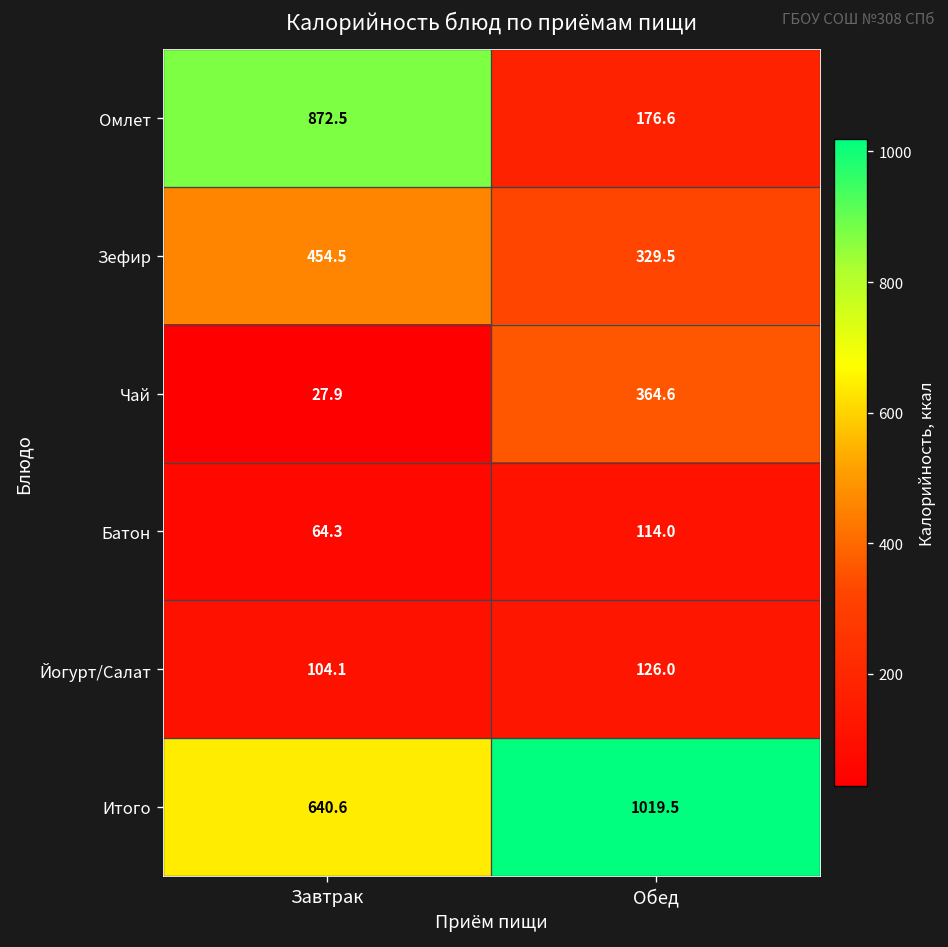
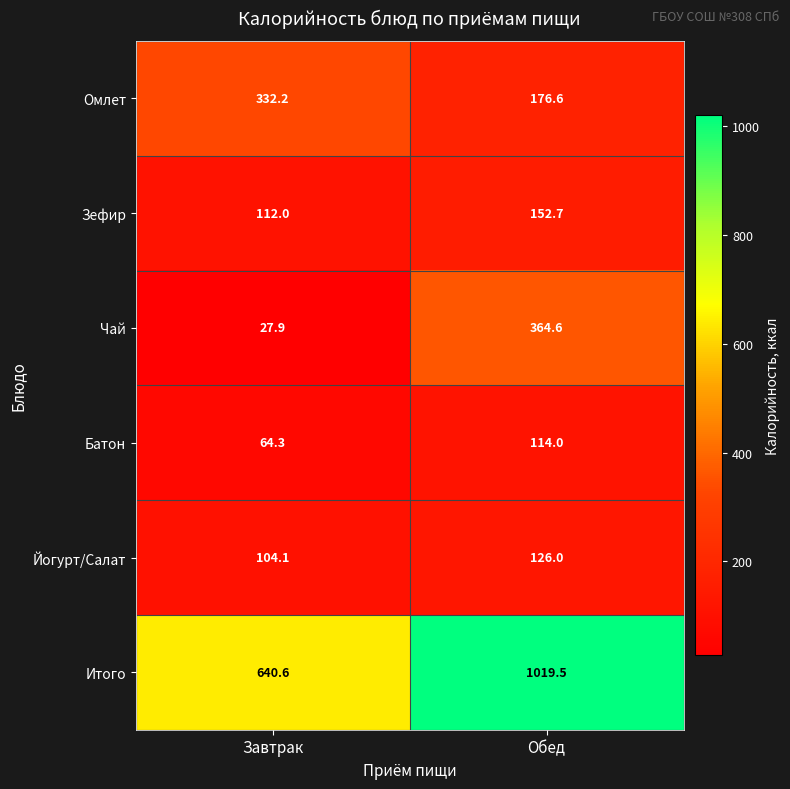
Омлет, Завтрак: 872.5 -> 332.2
Зефир, Завтрак: 454.5 -> 112.0
Зефир, Обед: 329.5 -> 152.7
